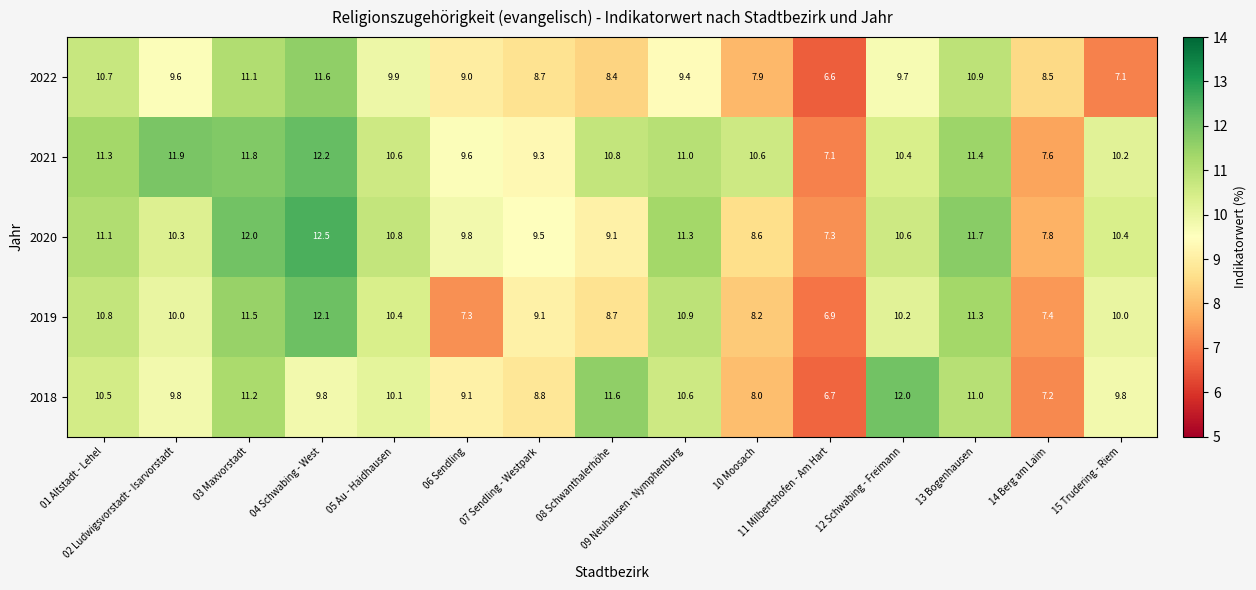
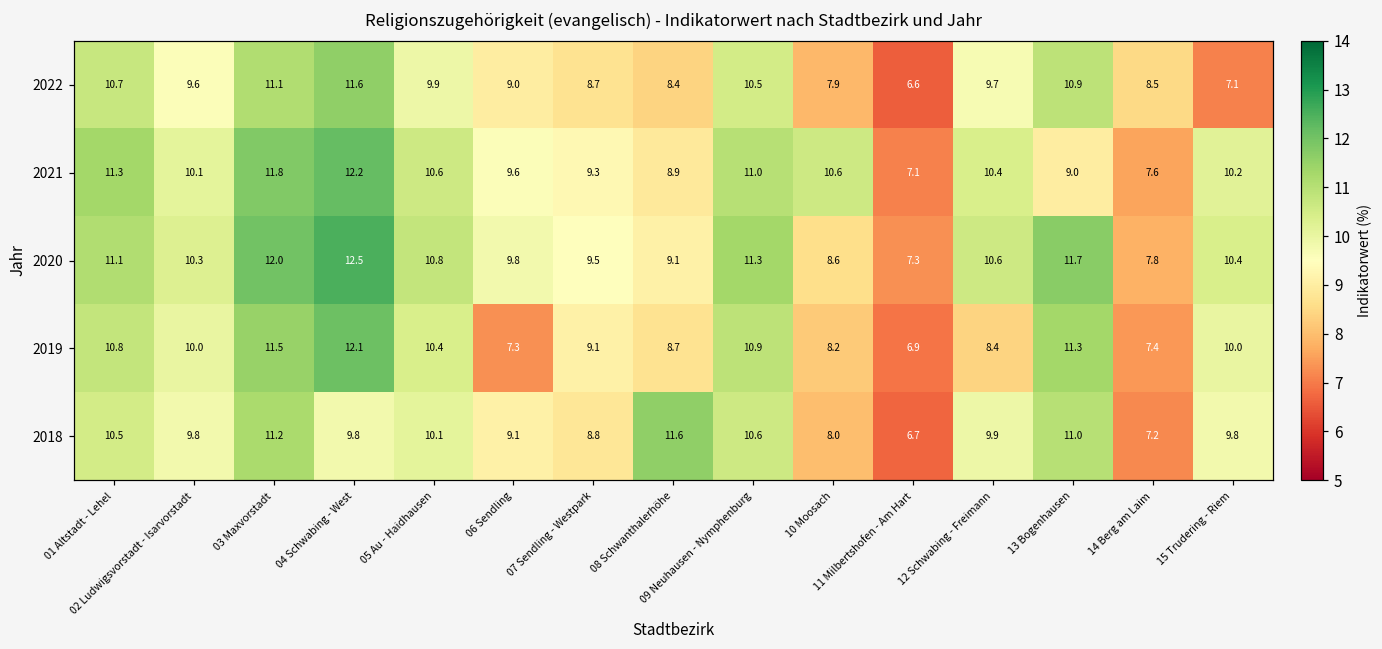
2022, 09 Neuhausen - Nymphenburg: 9.4 -> 10.5
2021, 02 Ludwigsvorstadt - Isarvorstadt: 11.9 -> 10.1
2021, 08 Schwanthalerhöhe: 10.8 -> 8.9
2021, 13 Bogenhausen: 11.4 -> 9.0
2019, 12 Schwabing - Freimann: 10.2 -> 8.4
2018, 12 Schwabing - Freimann: 12.0 -> 9.9
